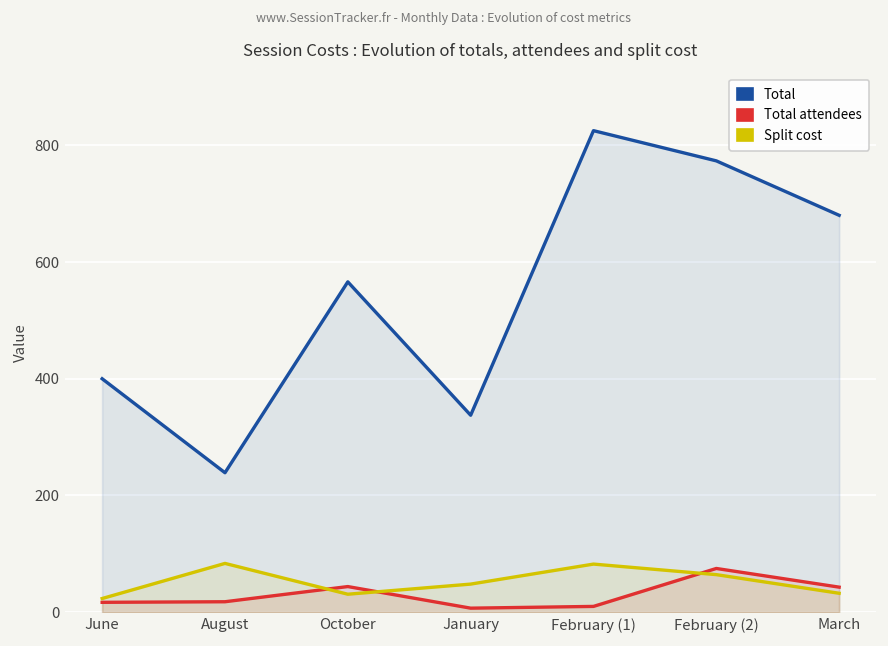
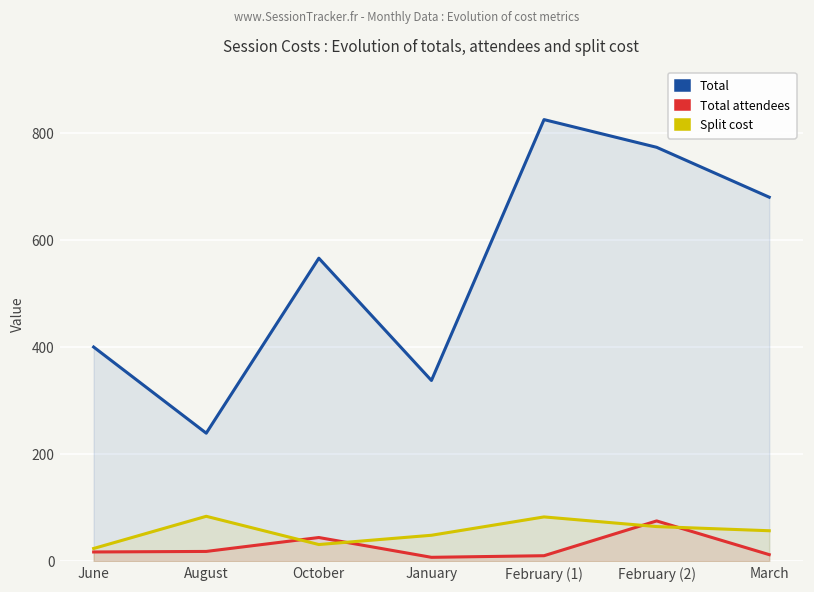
Total attendees, March: 40 -> 10
Split cost, March: 30 -> 60
